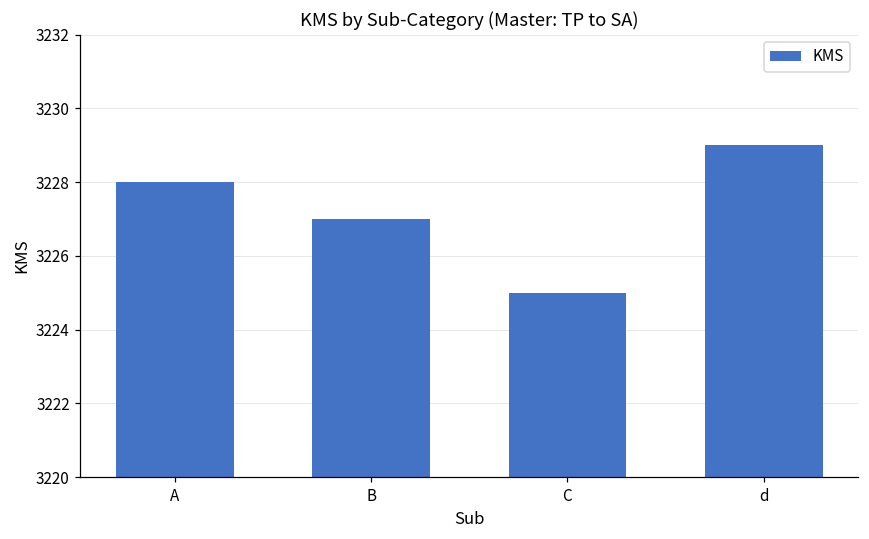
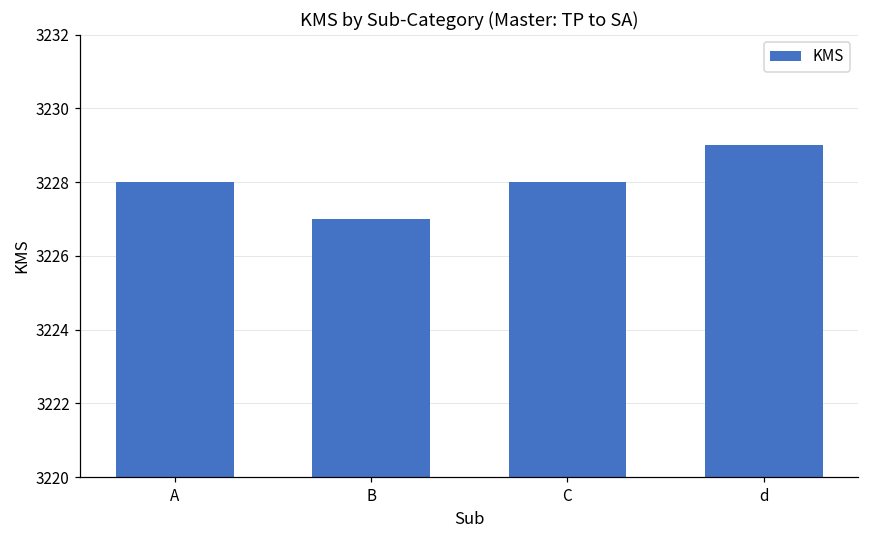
C: 3225 -> 3228
